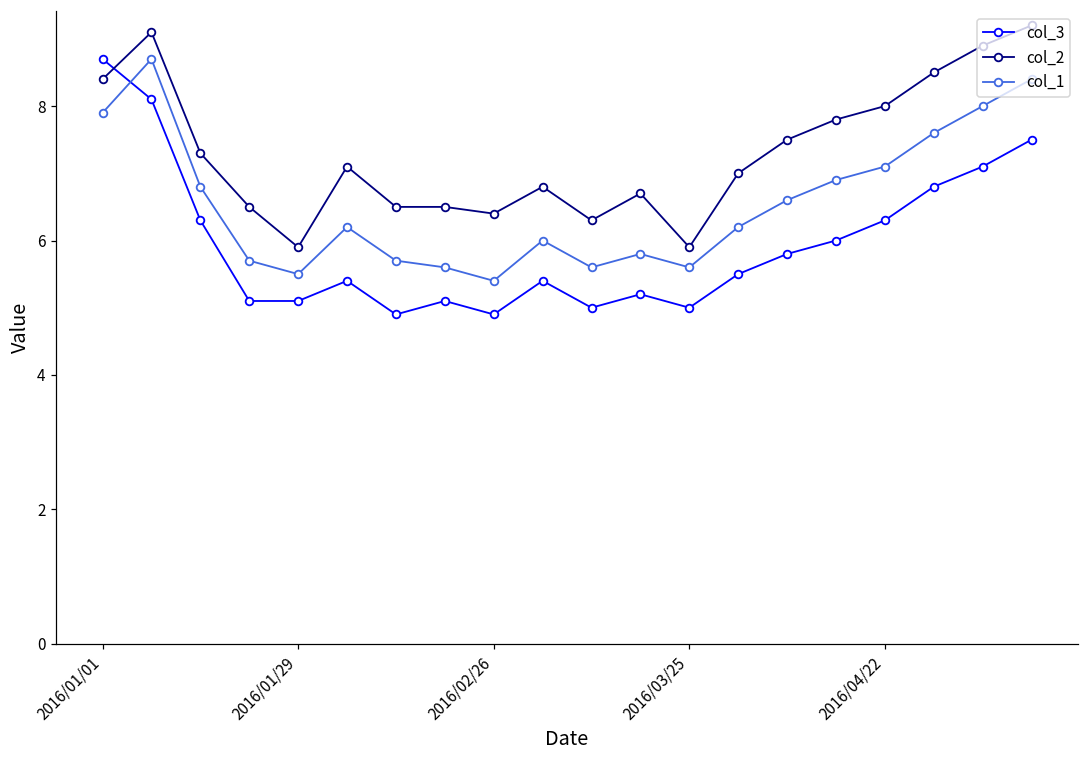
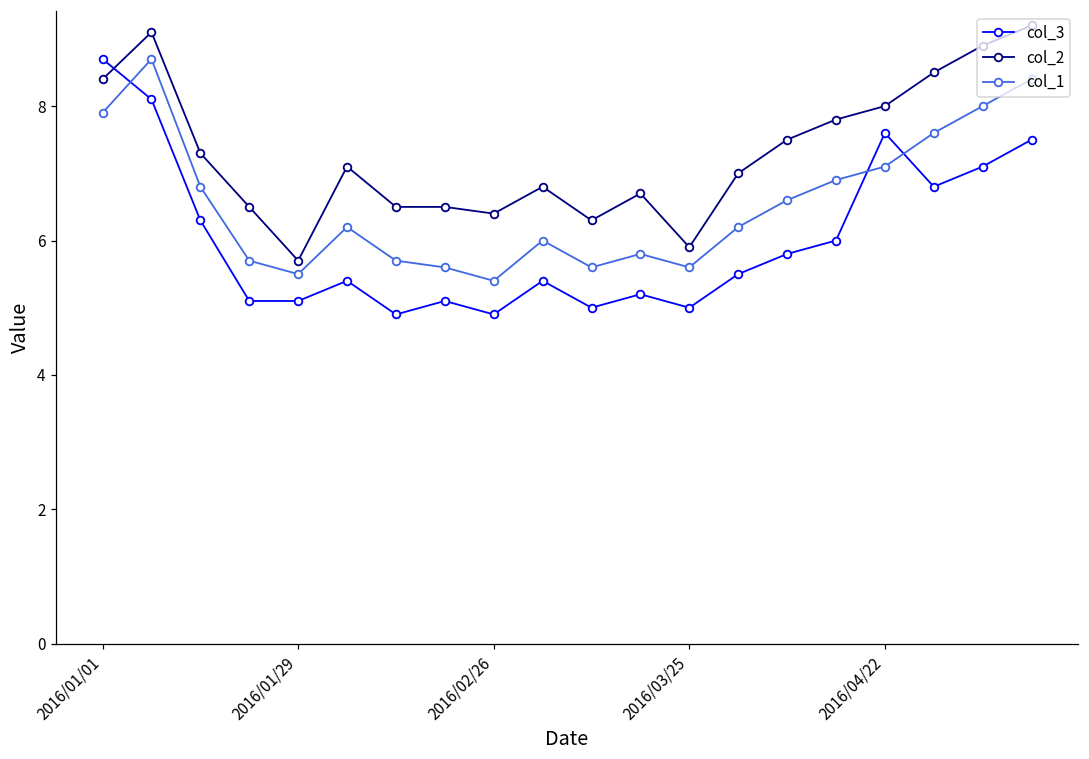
col_2, 2016/01/29: 5.9 -> 5.7
col_3, 2016/04/22: 6.3 -> 7.6
